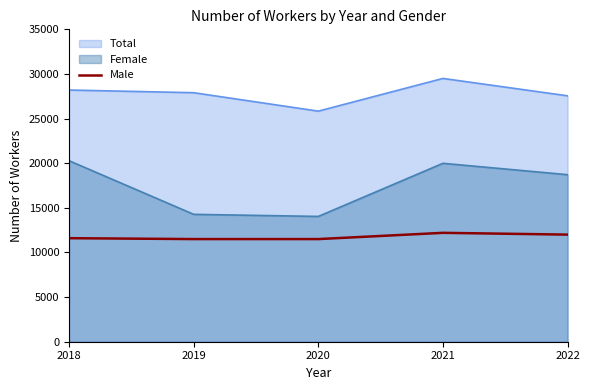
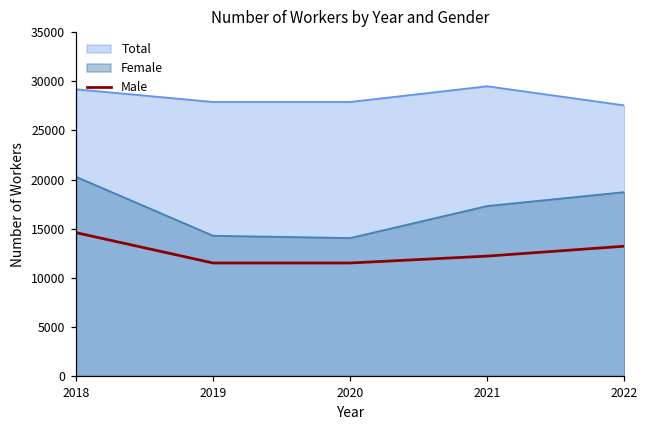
Total, 2018: 28000 -> 29000
Male, 2018: 12000 -> 15000
Total, 2020: 26000 -> 28000
Female, 2021: 20000 -> 17000
Male, 2022: 12000 -> 13000
